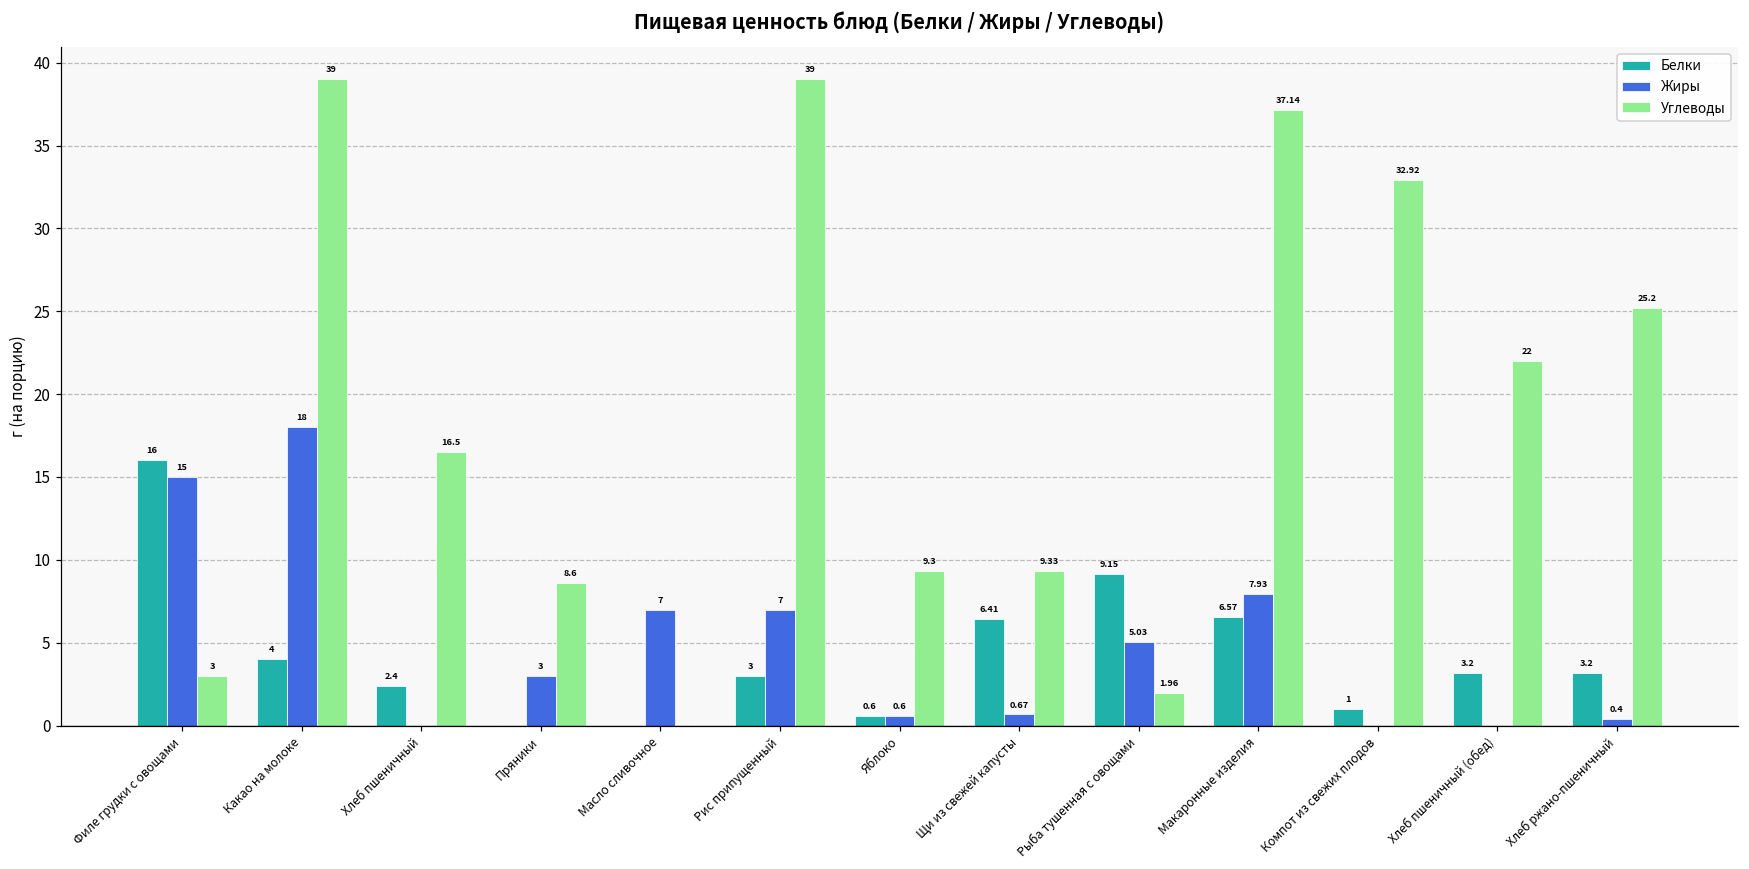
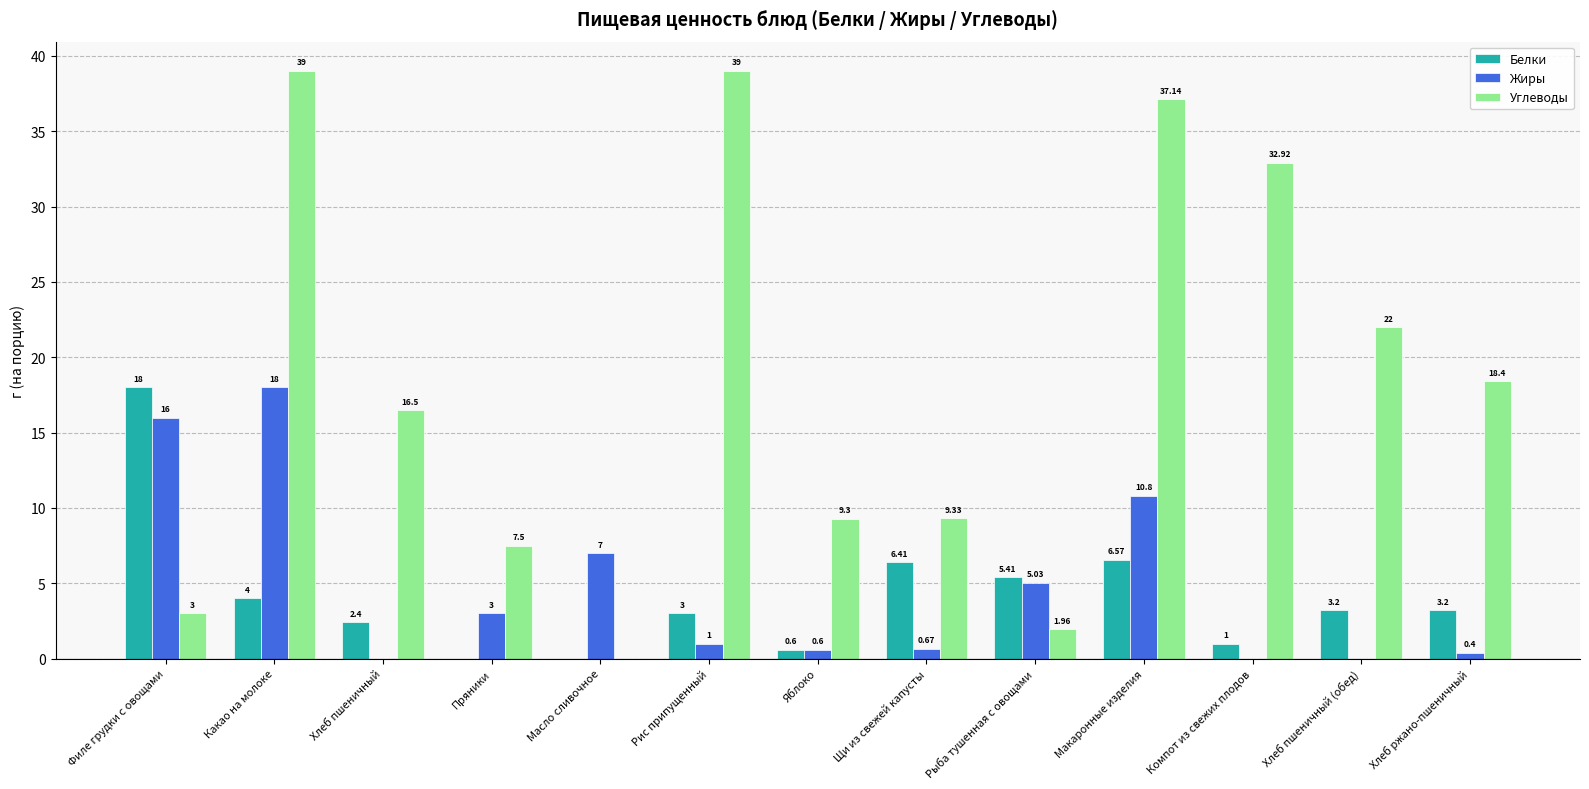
Белки, Филе грудки с овощами: 16 -> 18
Жиры, Филе грудки с овощами: 15 -> 16
Углеводы, Пряники: 8.6 -> 7.5
Жиры, Рис припущенный: 7 -> 1
Белки, Рыба тушенная с овощами: 9.15 -> 5.41
Жиры, Макаронные изделия: 7.93 -> 10.8
Углеводы, Хлеб ржано-пшеничный: 25.2 -> 18.4
